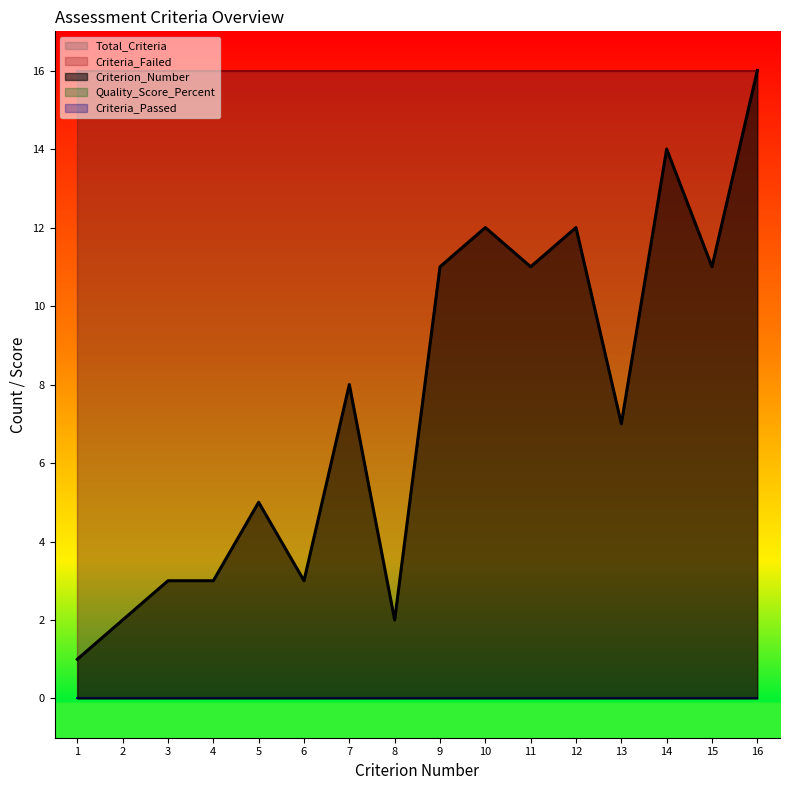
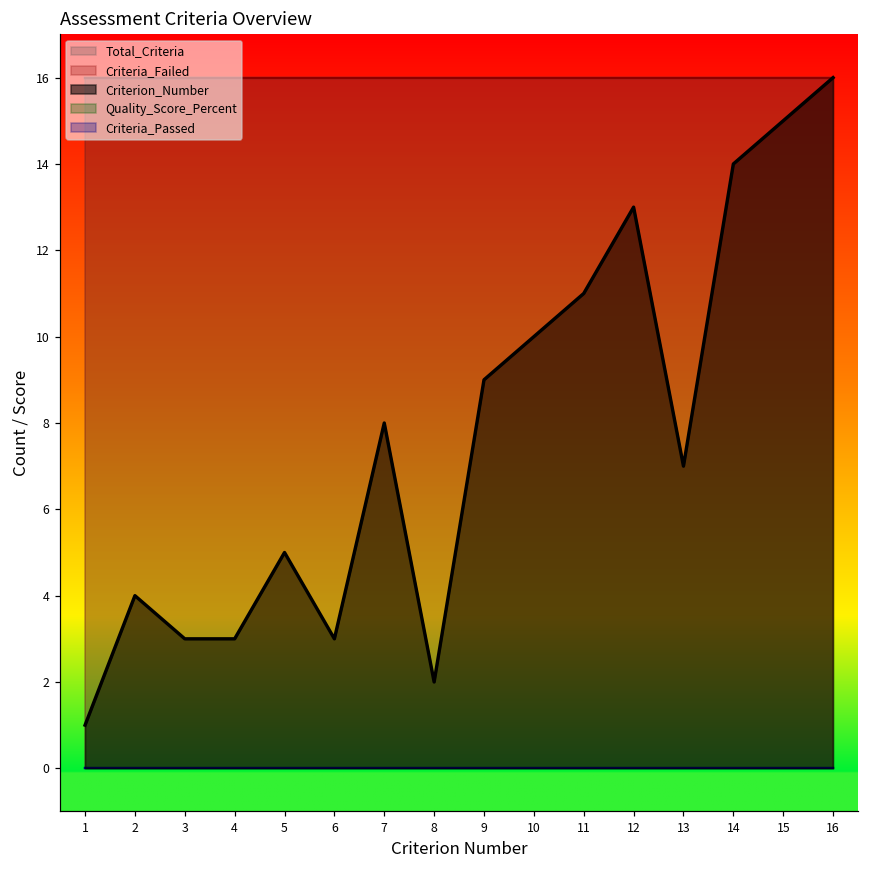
Criterion_Number, 2: 2 -> 4
Criterion_Number, 9: 11 -> 9
Criterion_Number, 10: 12 -> 10
Criterion_Number, 12: 12 -> 13
Criterion_Number, 15: 11 -> 15
